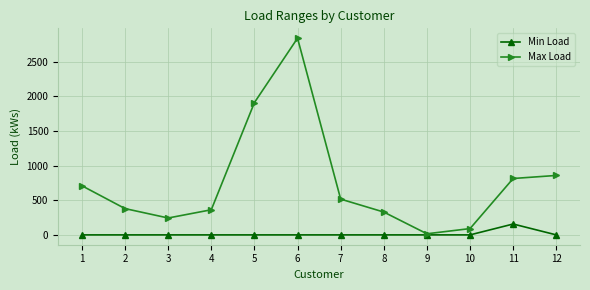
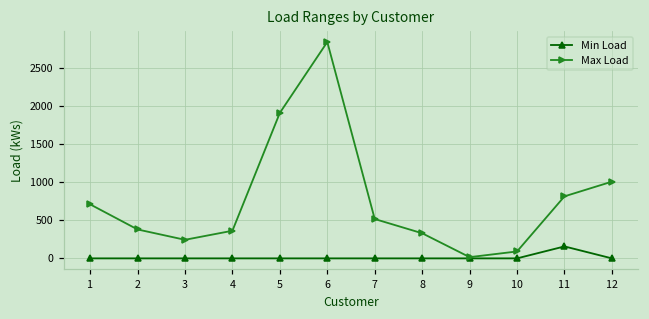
Max Load, 12: 900 -> 1000
